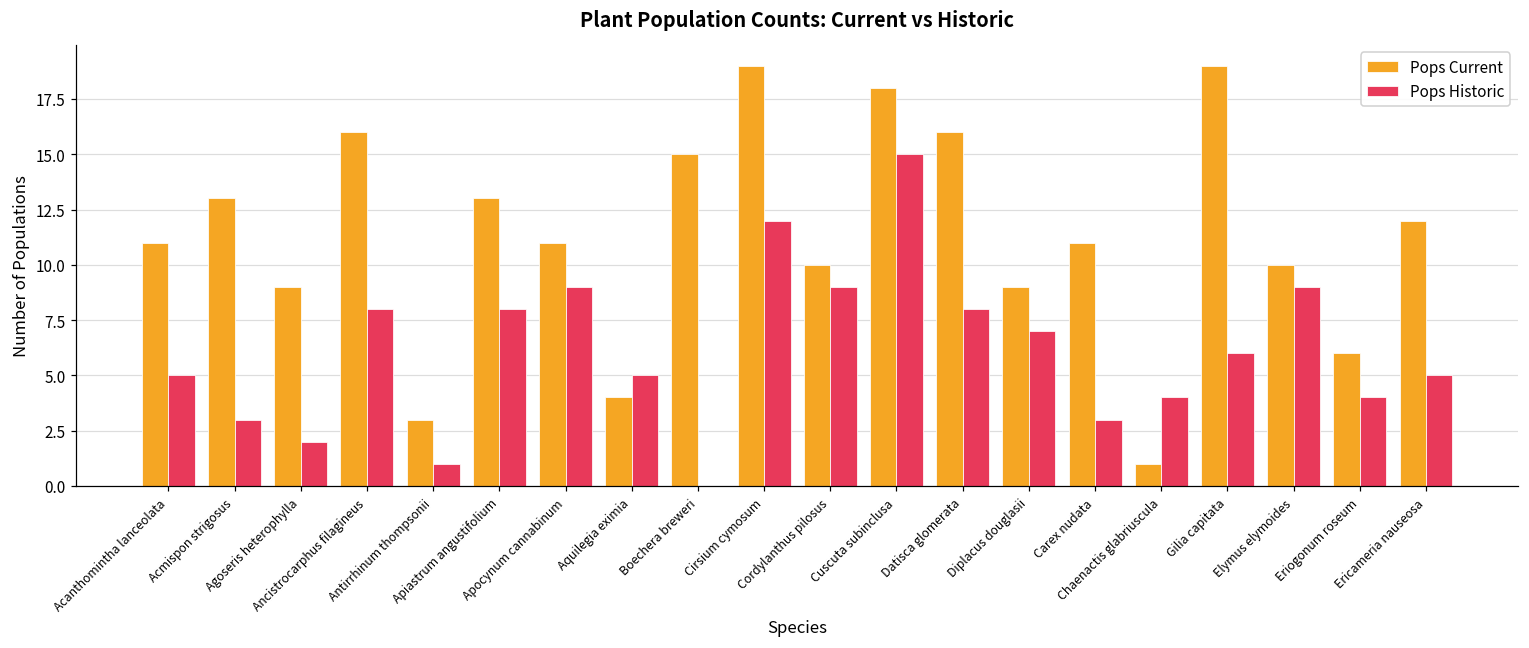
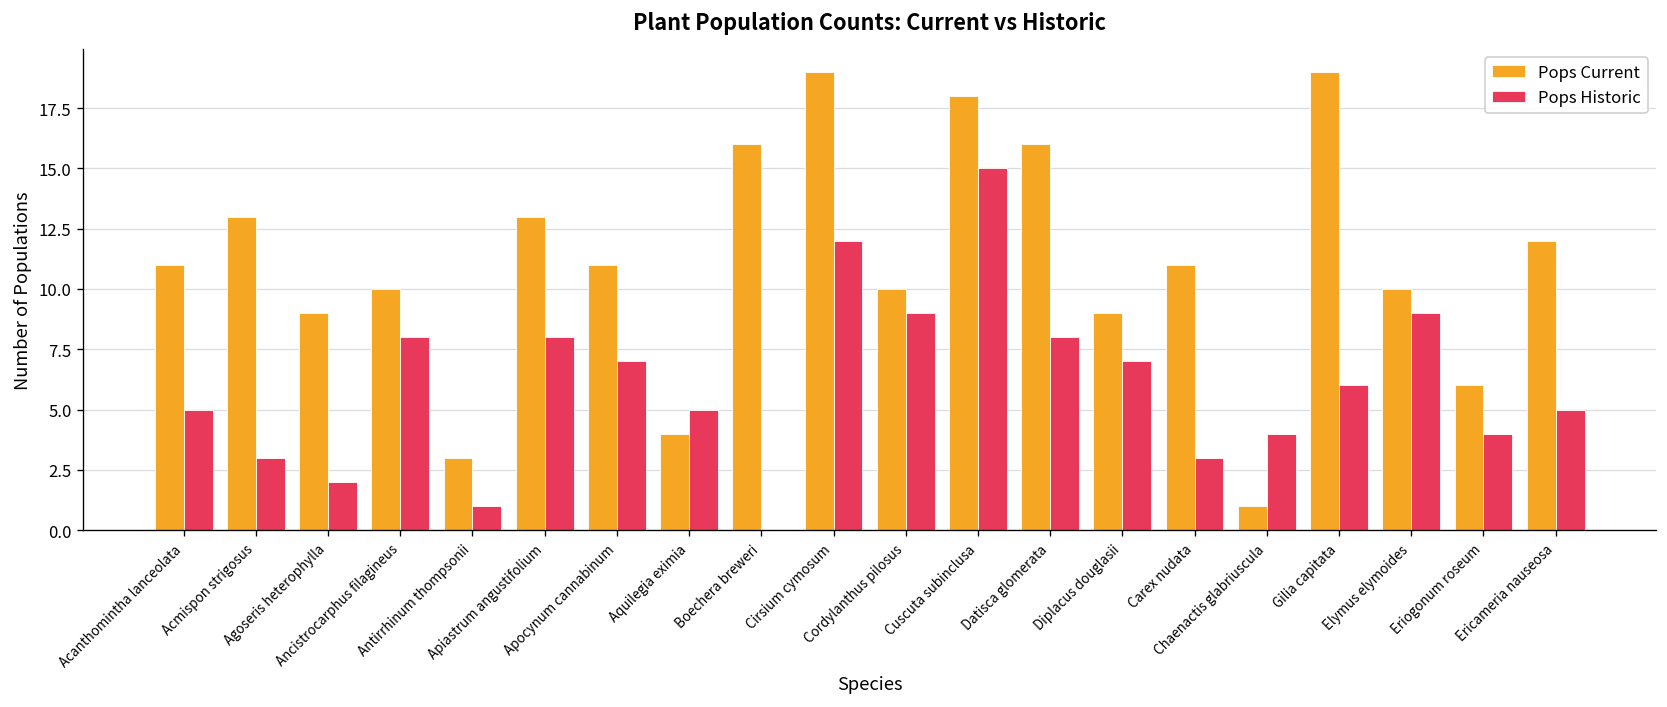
Pops Current, Ancistrocarphus filagineus: 16 -> 10
Pops Historic, Apocynum cannabinum: 9 -> 7
Pops Current, Boechera breweri: 15 -> 16
